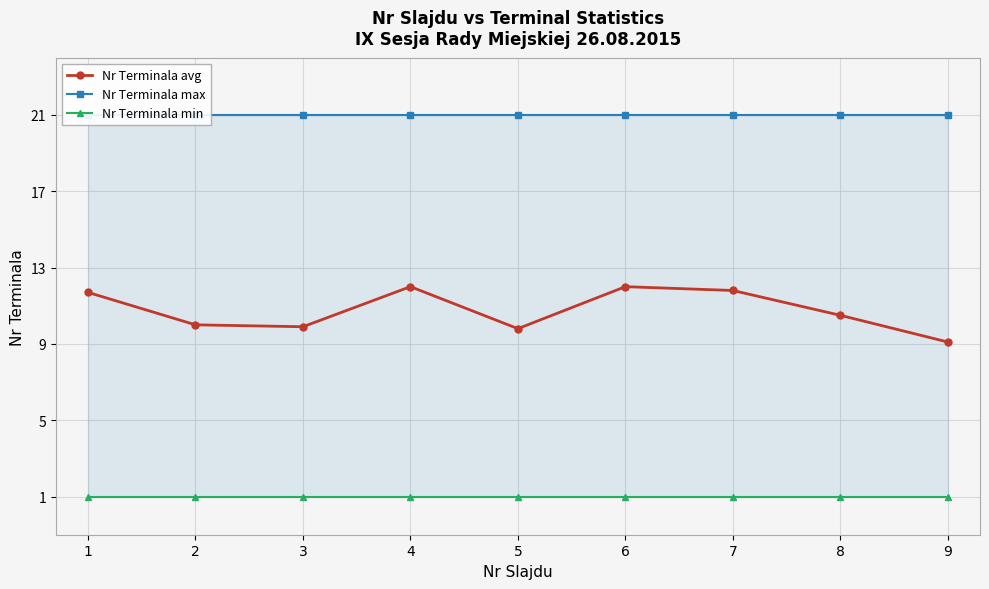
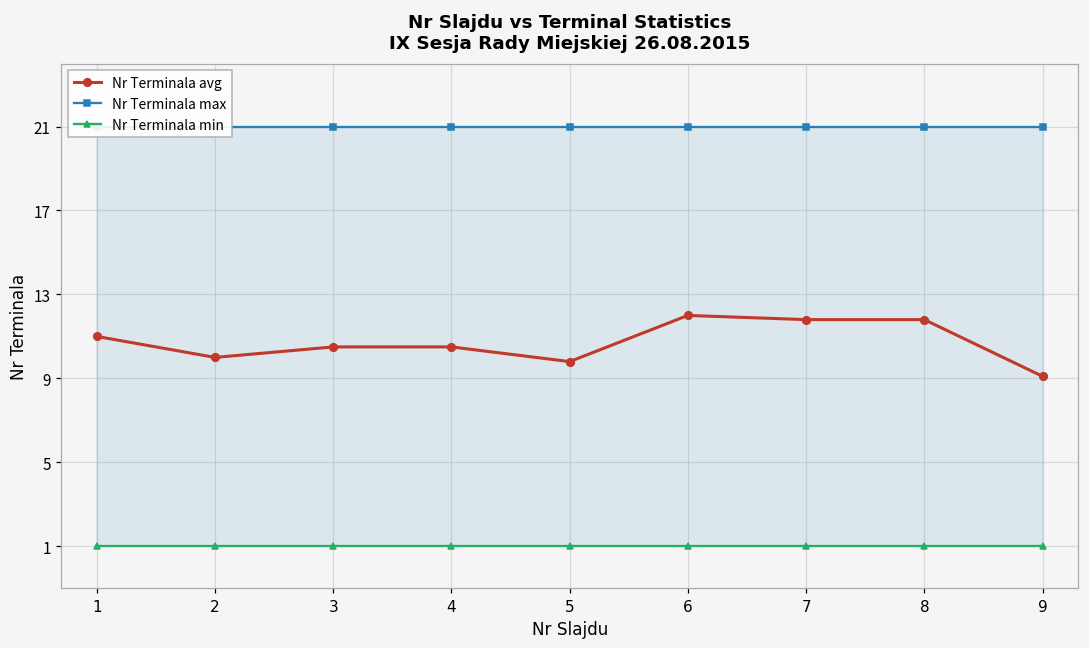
Nr Terminala avg, 1: 11.7 -> 11.0
Nr Terminala avg, 3: 9.9 -> 10.5
Nr Terminala avg, 4: 12.0 -> 10.5
Nr Terminala avg, 8: 10.5 -> 11.8
